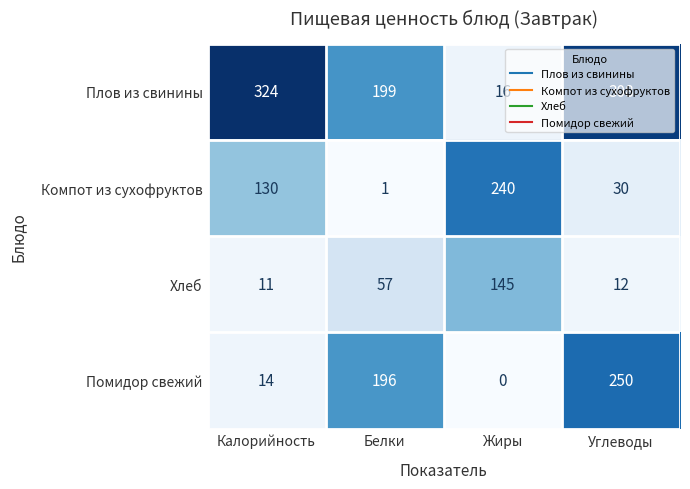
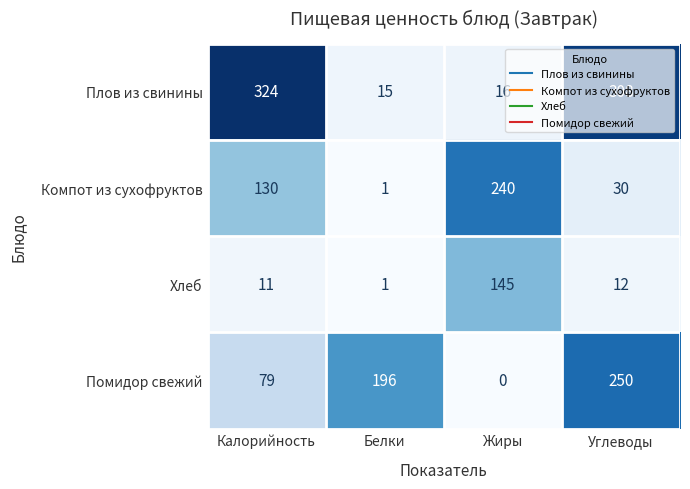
Плов из свинины, Белки: 199 -> 15
Хлеб, Белки: 57 -> 1
Помидор свежий, Калорийность: 14 -> 79
